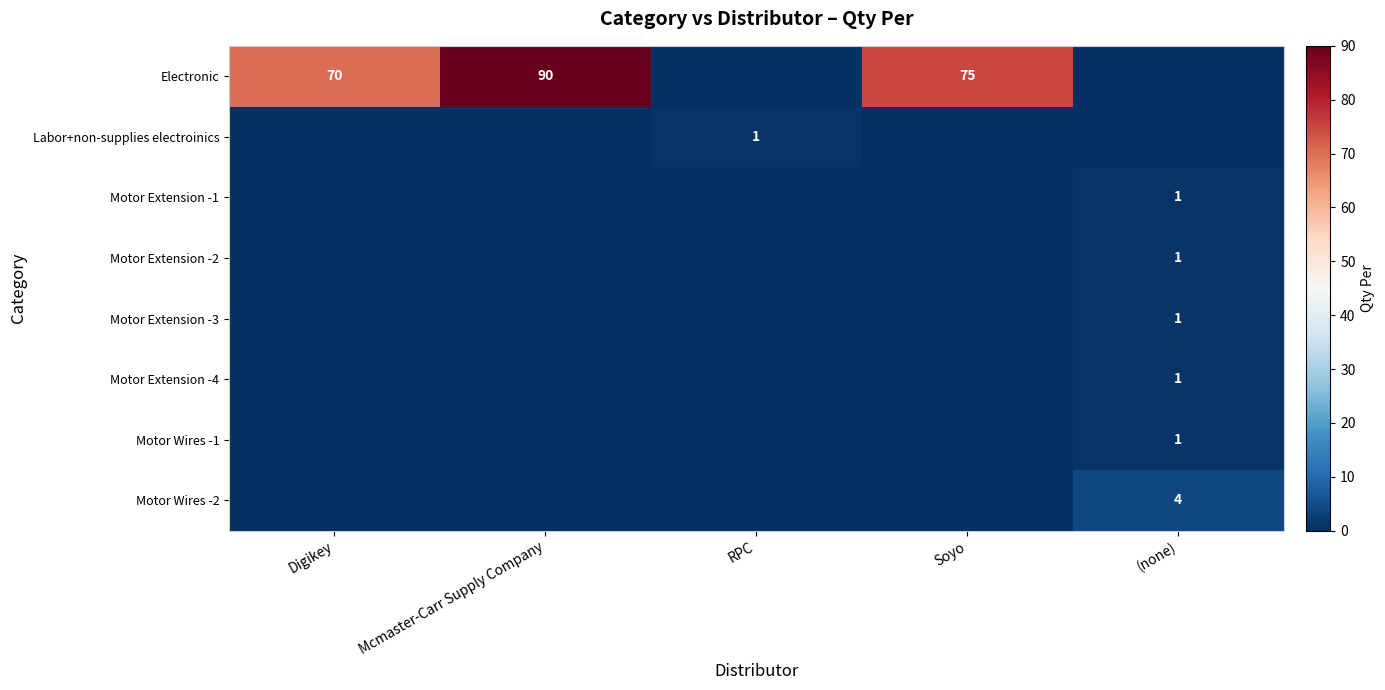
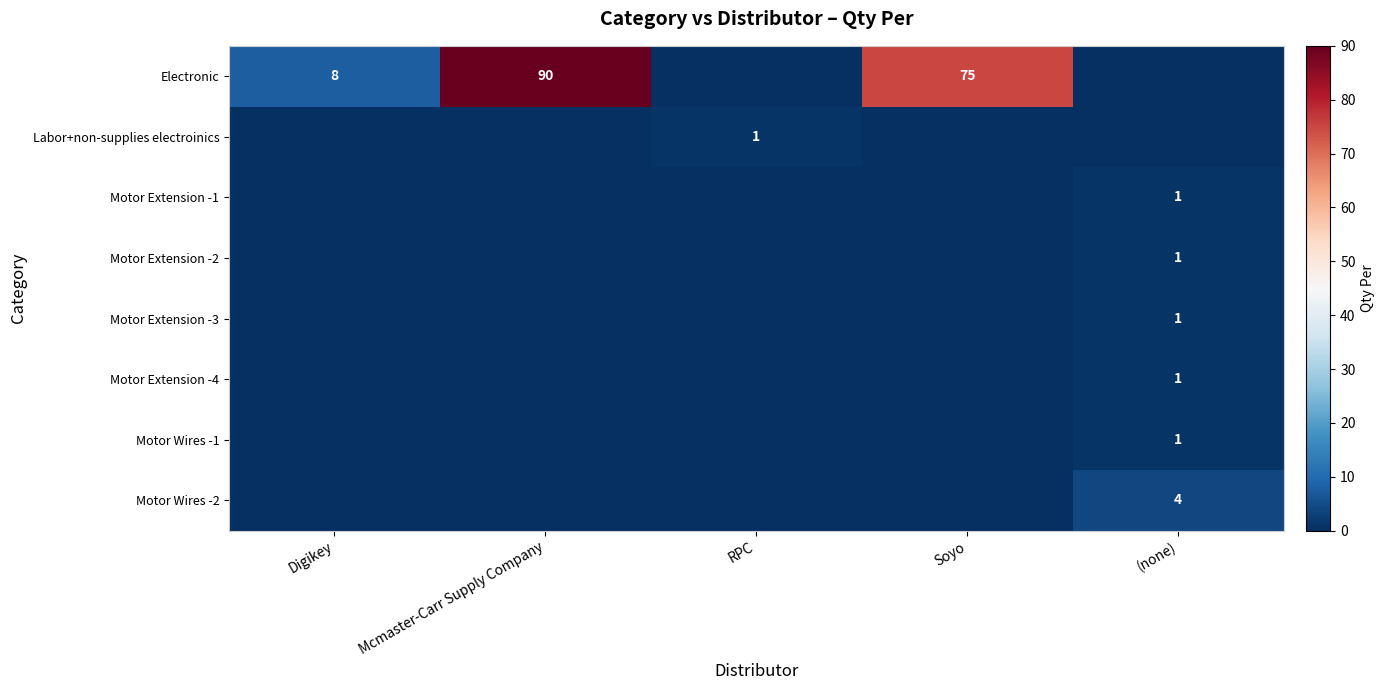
Electronic, Digikey: 70 -> 8
